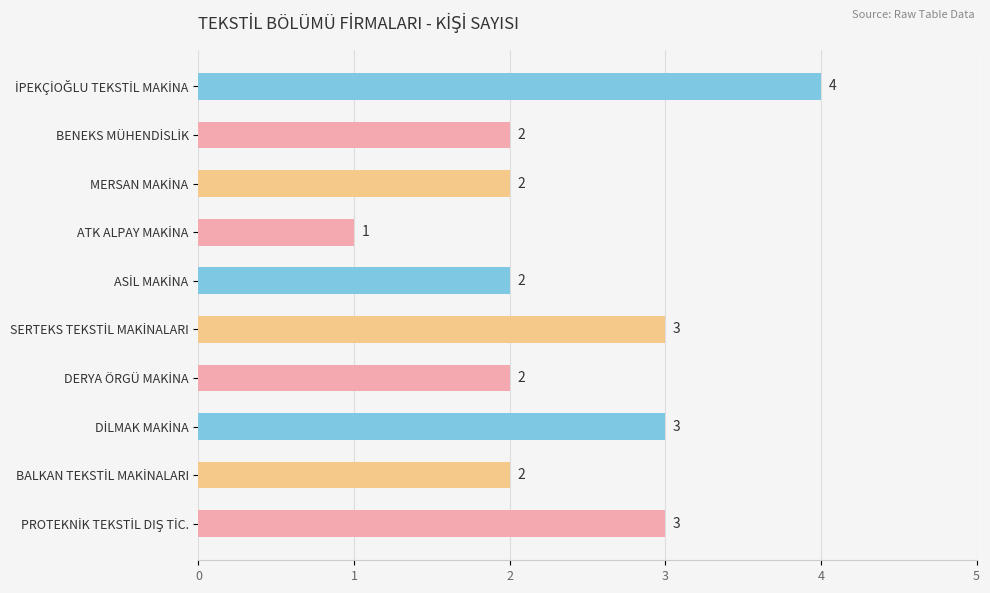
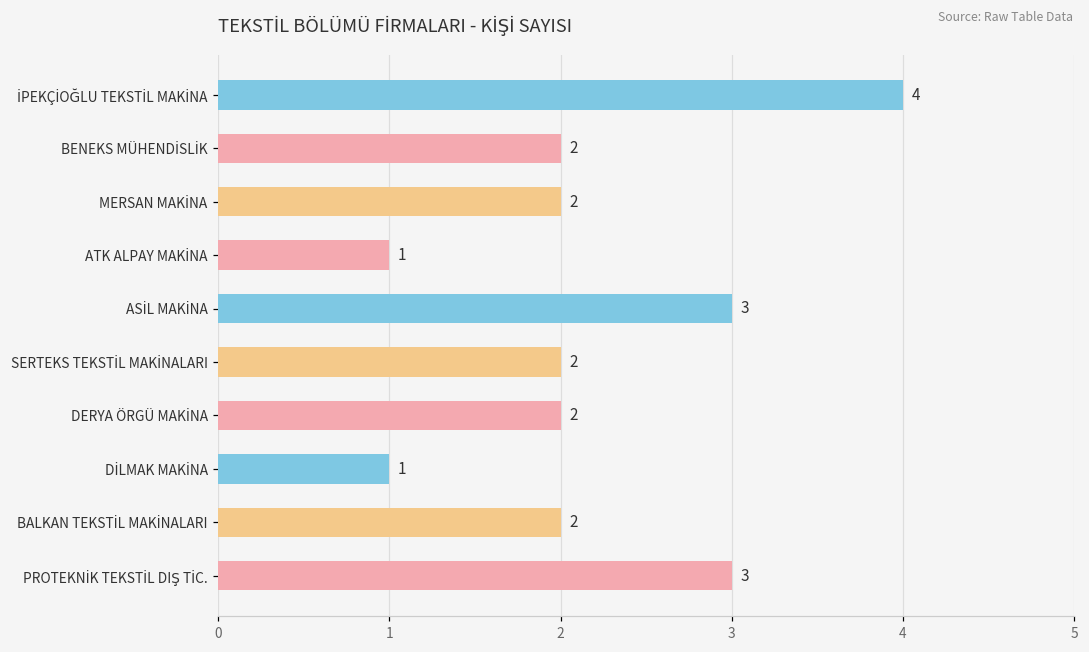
ASİL MAKİNA: 2 -> 3
SERTEKS TEKSTİL MAKİNALARI: 3 -> 2
DİLMAK MAKİNA: 3 -> 1
